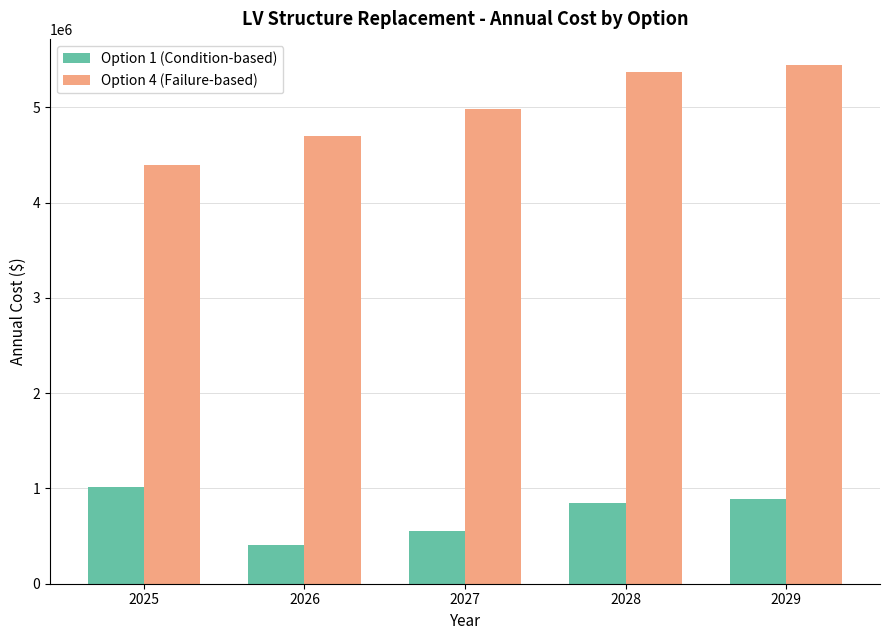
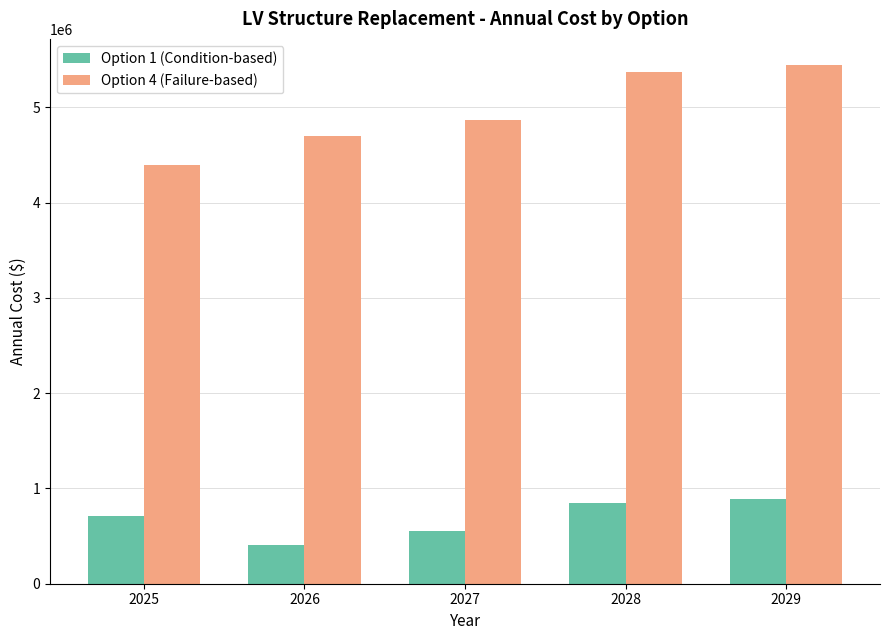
Option 1 (Condition-based), 2025: 1000000 -> 700000
Option 4 (Failure-based), 2027: 5000000 -> 4900000
